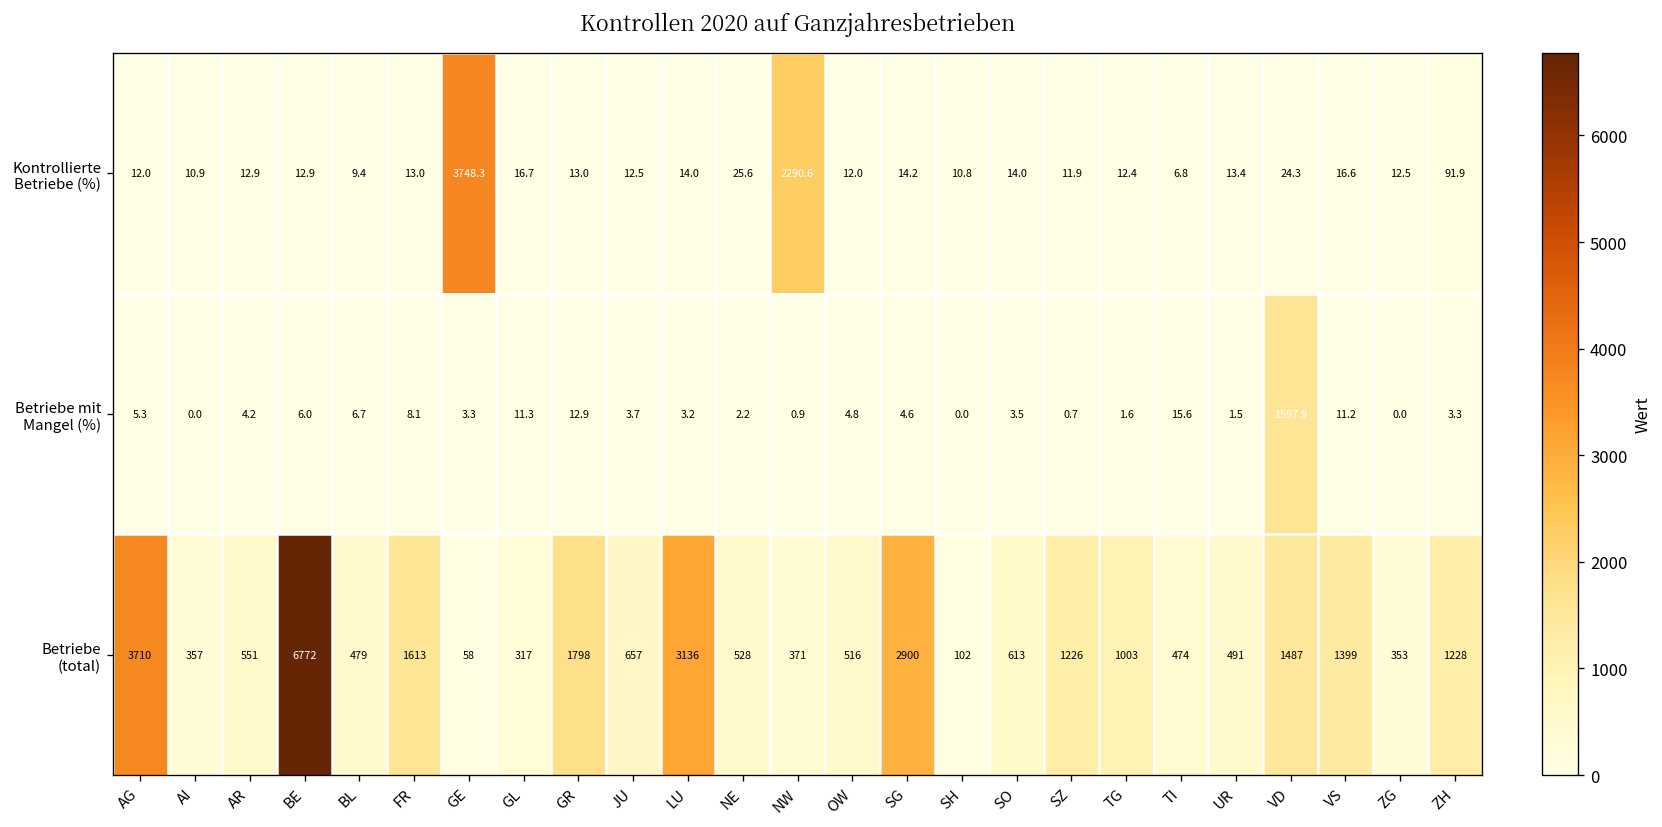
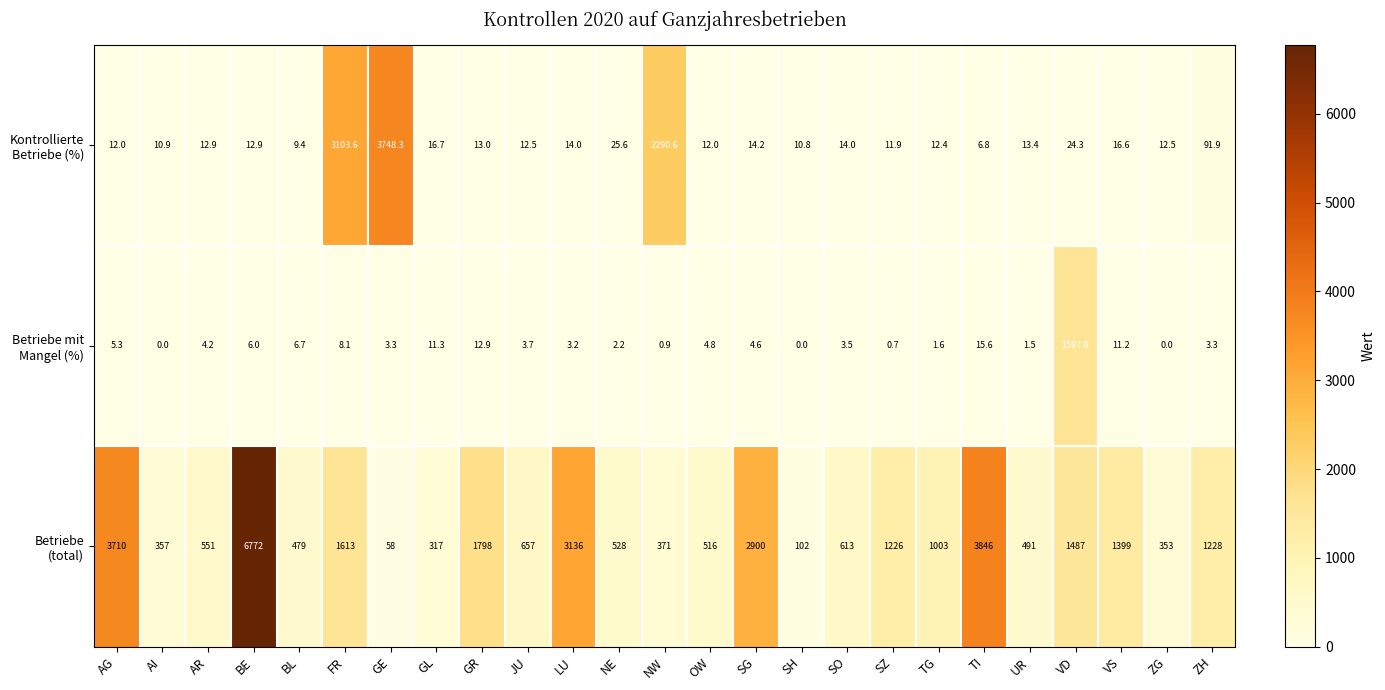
Kontrollierte Betriebe (%), FR: 13.0 -> 3103.6
Betriebe (total), TI: 474 -> 3846
